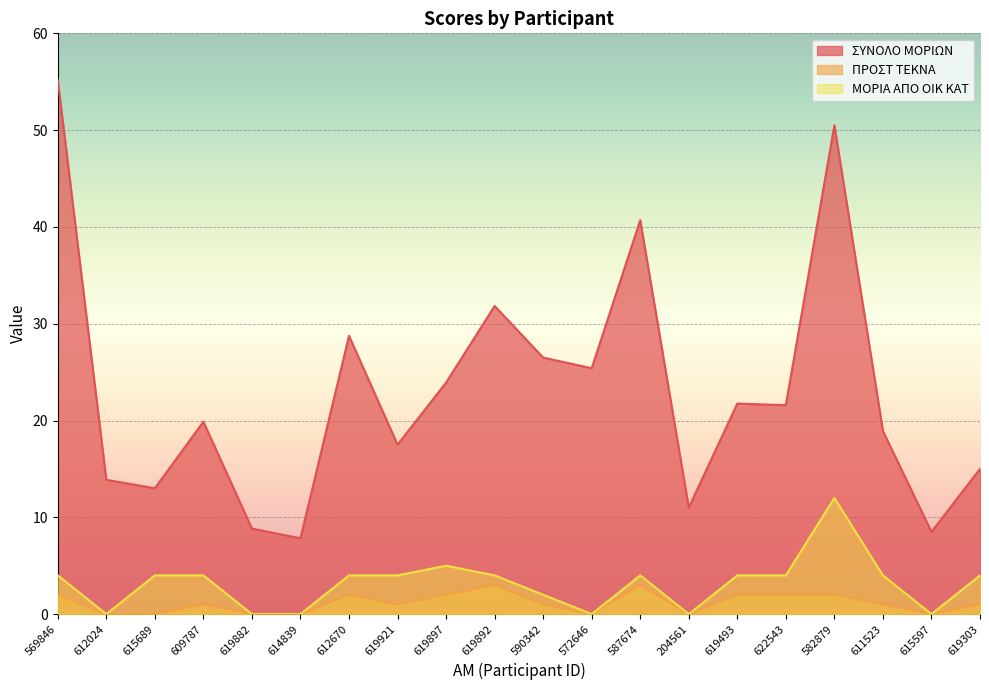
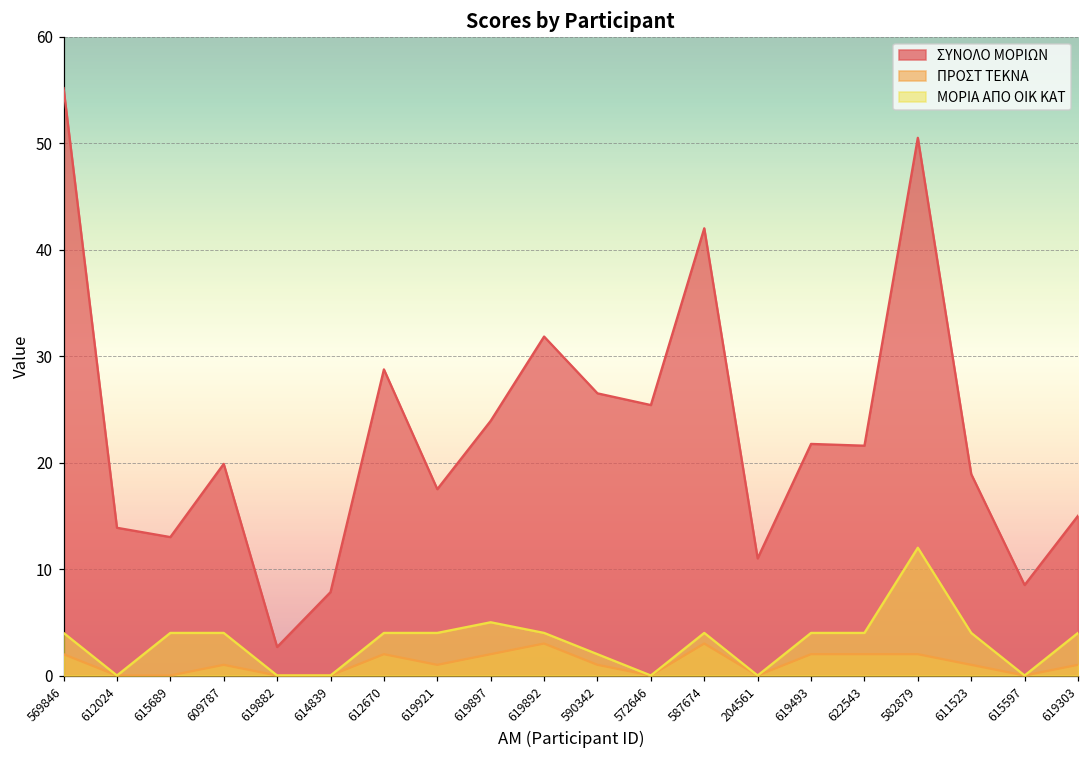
ΣΥΝΟΛΟ ΜΟΡΙΩΝ, 619882: 9 -> 3
ΣΥΝΟΛΟ ΜΟΡΙΩΝ, 587674: 41 -> 42
